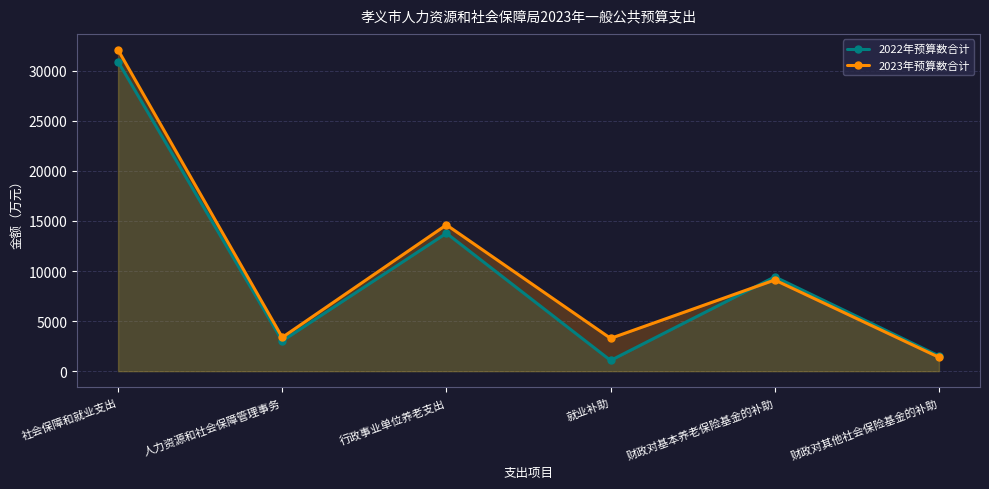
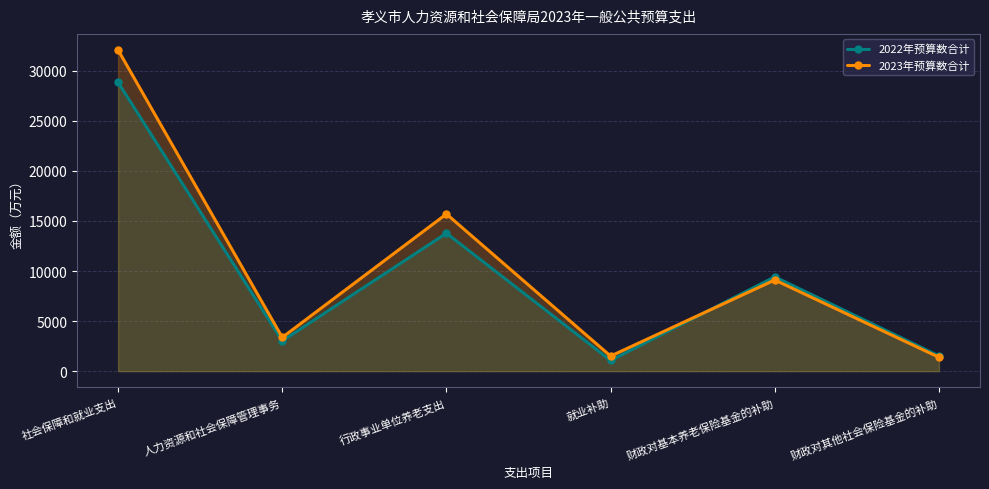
2022年预算数合计, 社会保障和就业支出: 30900 -> 28800
2023年预算数合计, 行政事业单位养老支出: 14600 -> 15700
2023年预算数合计, 就业补助: 3300 -> 1500
